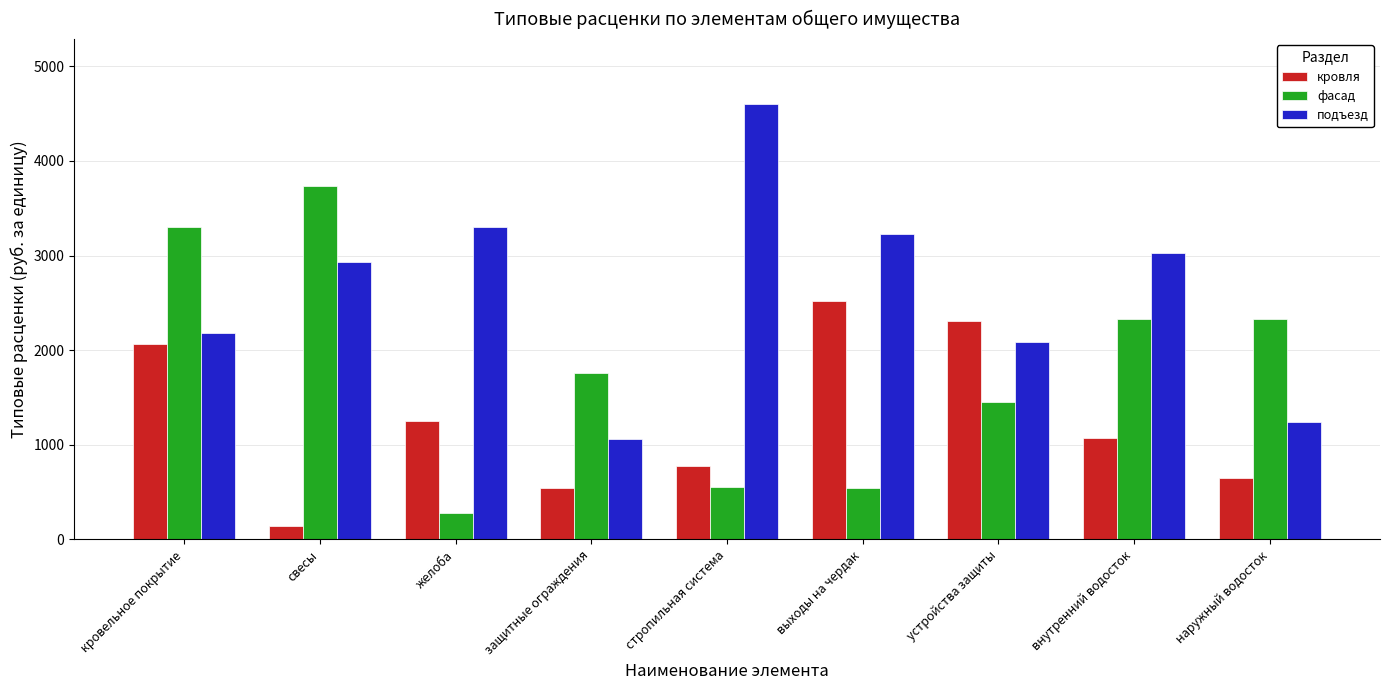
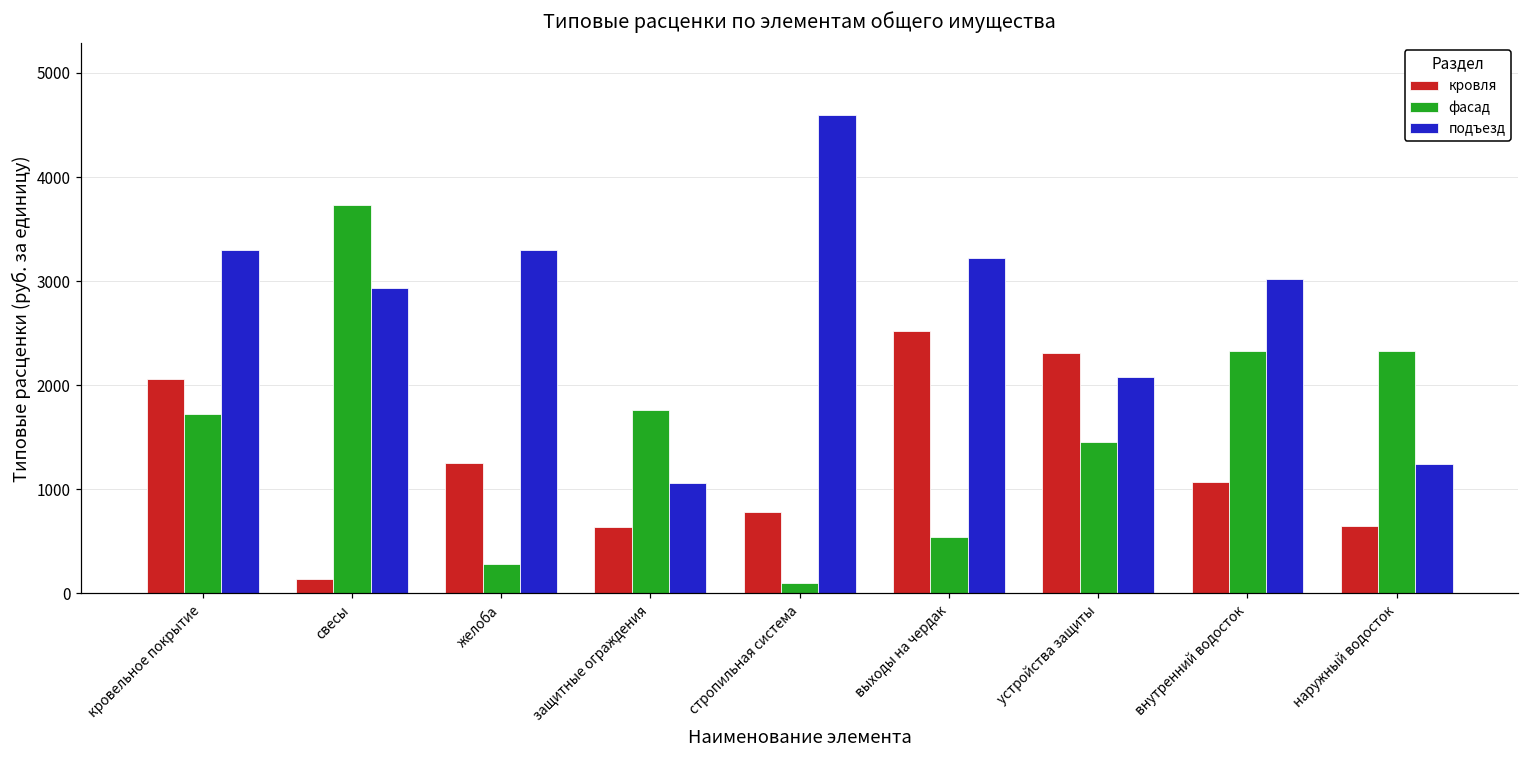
фасад, кровельное покрытие: 3300 -> 1700
подъезд, кровельное покрытие: 2200 -> 3300
кровля, защитные ограждения: 500 -> 600
фасад, стропильная система: 600 -> 100
